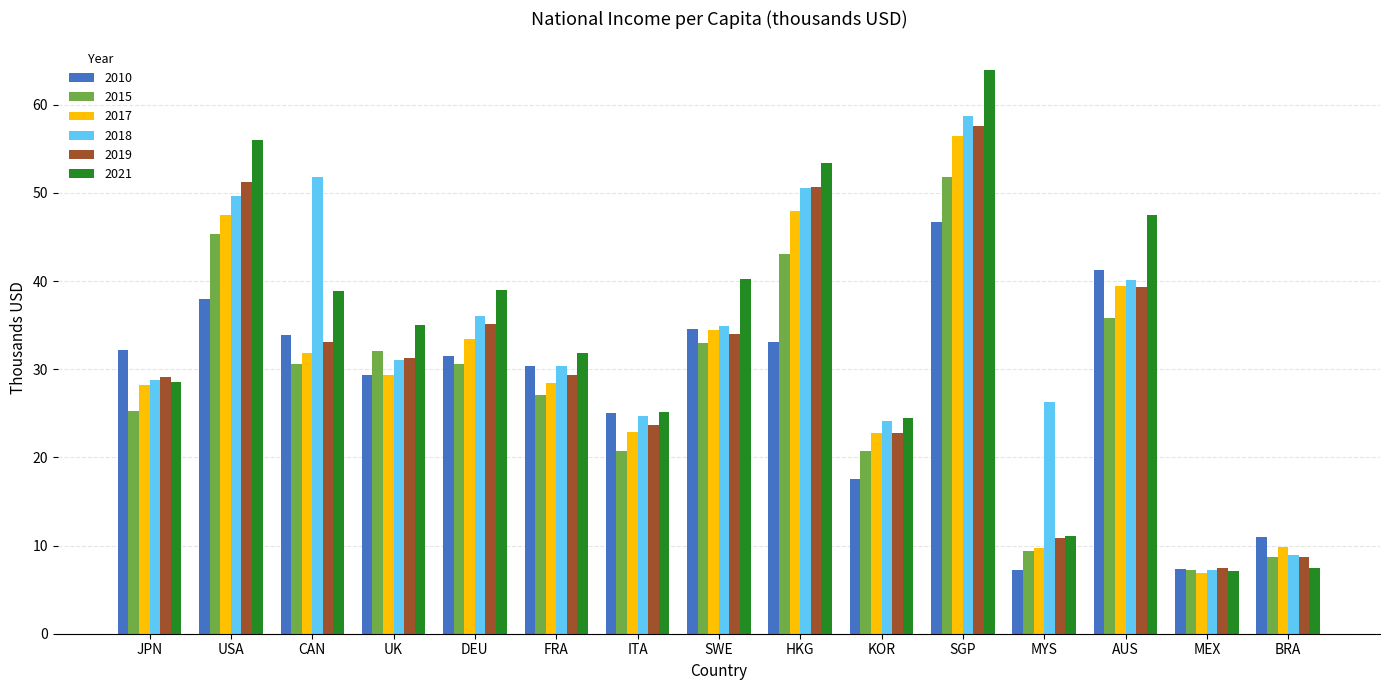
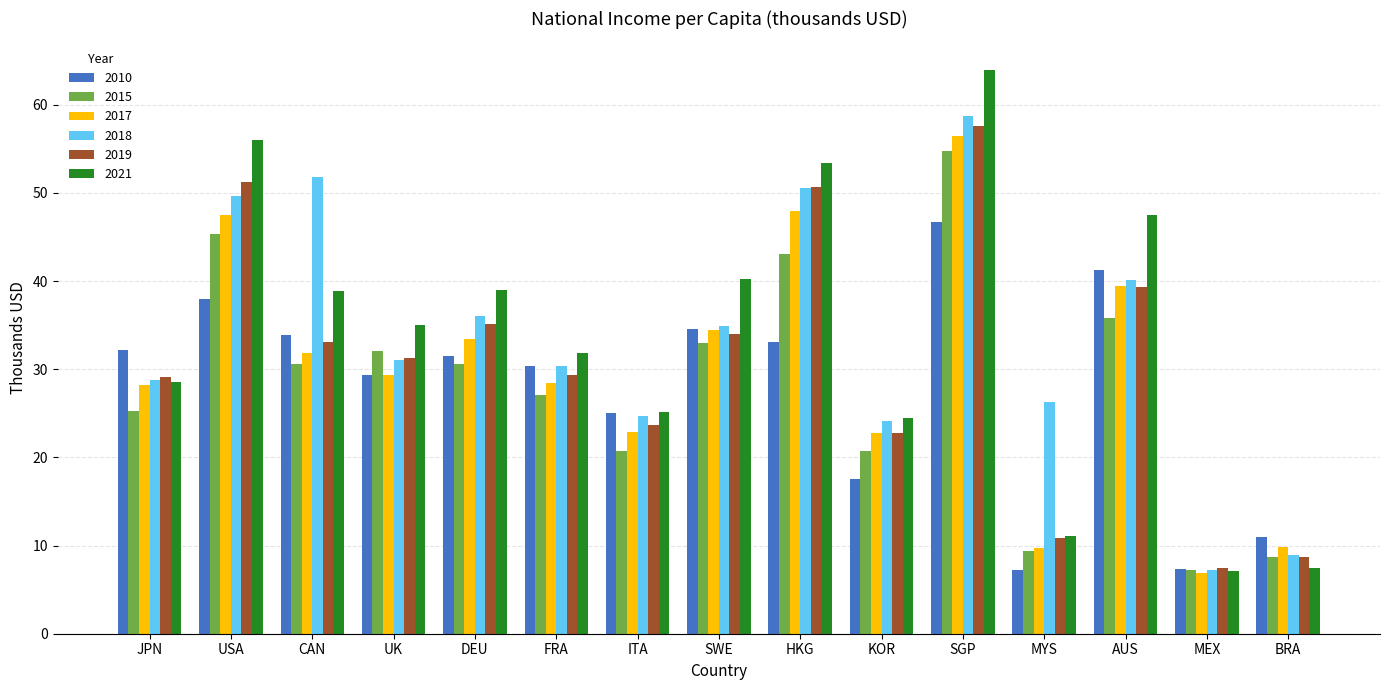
2015, SGP: 52 -> 55
